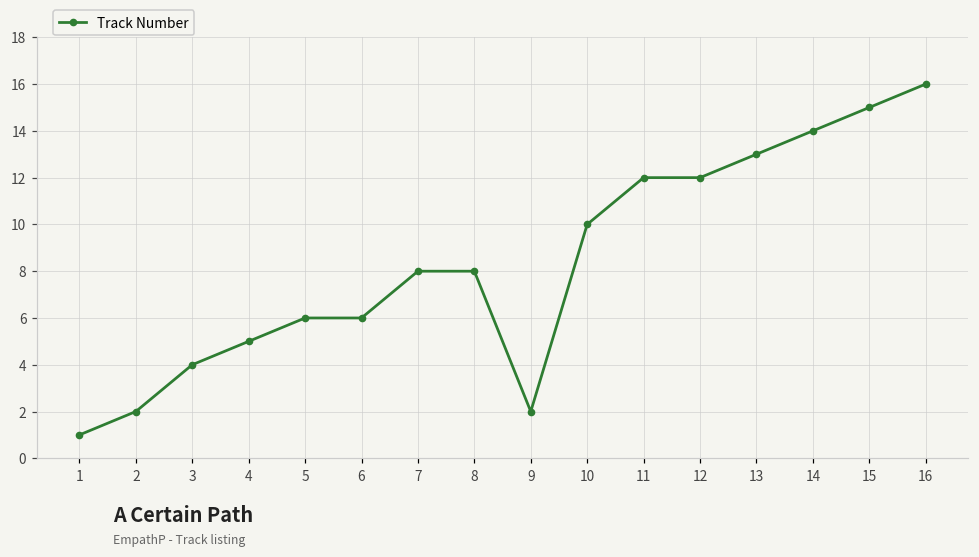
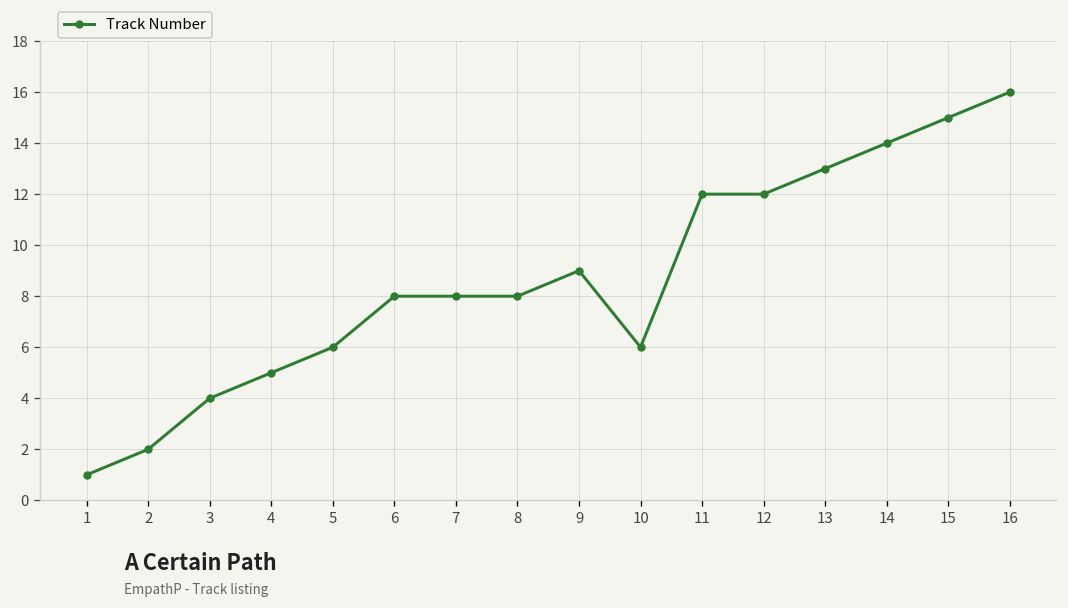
6: 6 -> 8
9: 2 -> 9
10: 10 -> 6
